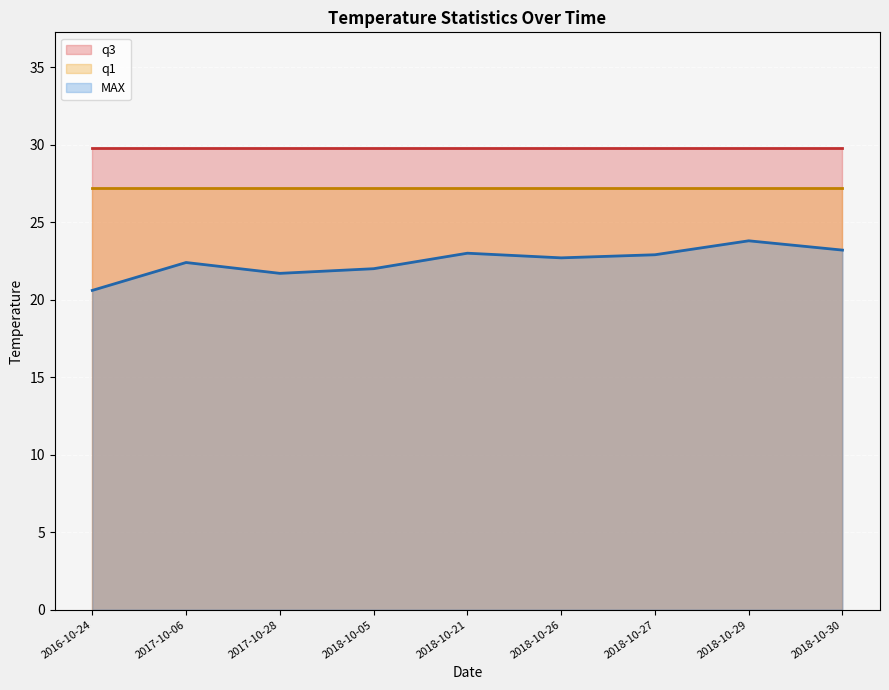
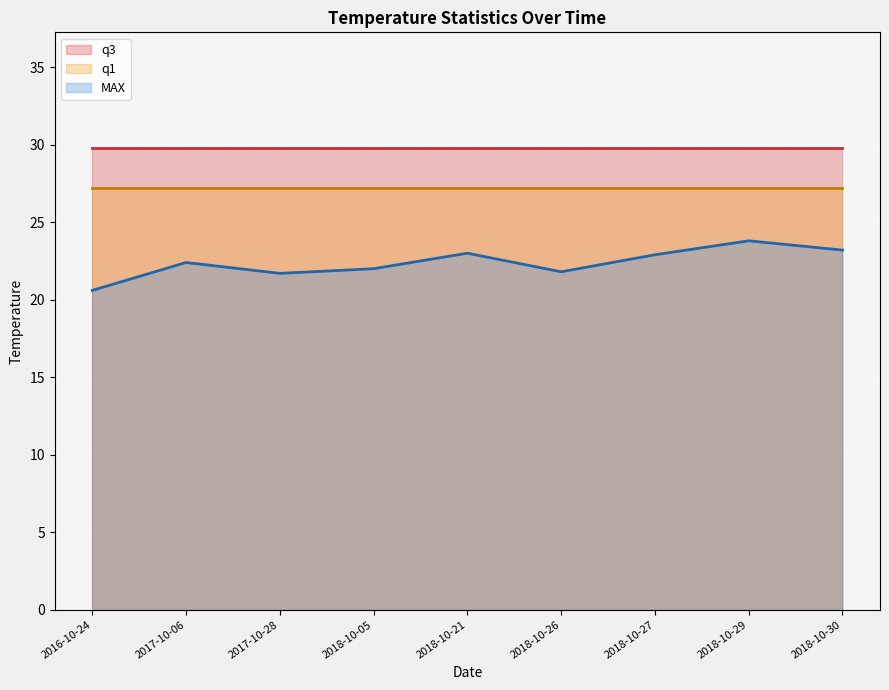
MAX, 2018-10-26: 22.7 -> 21.8
